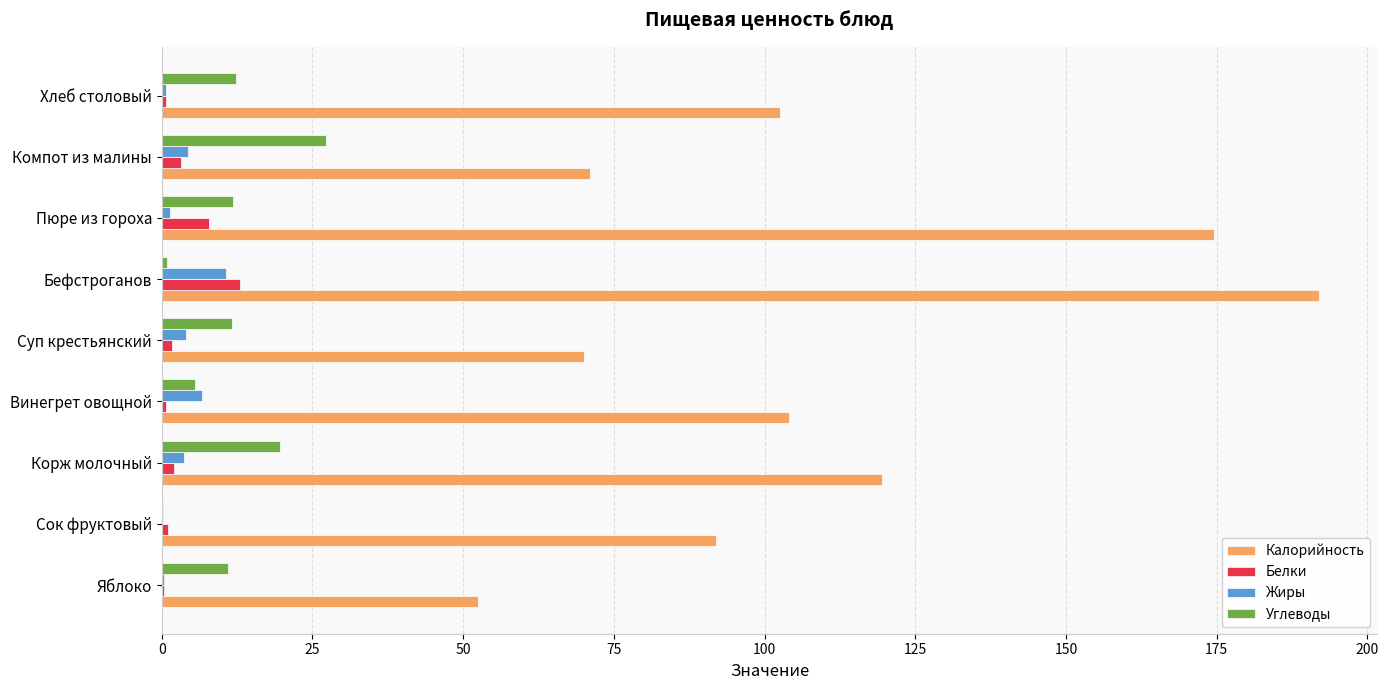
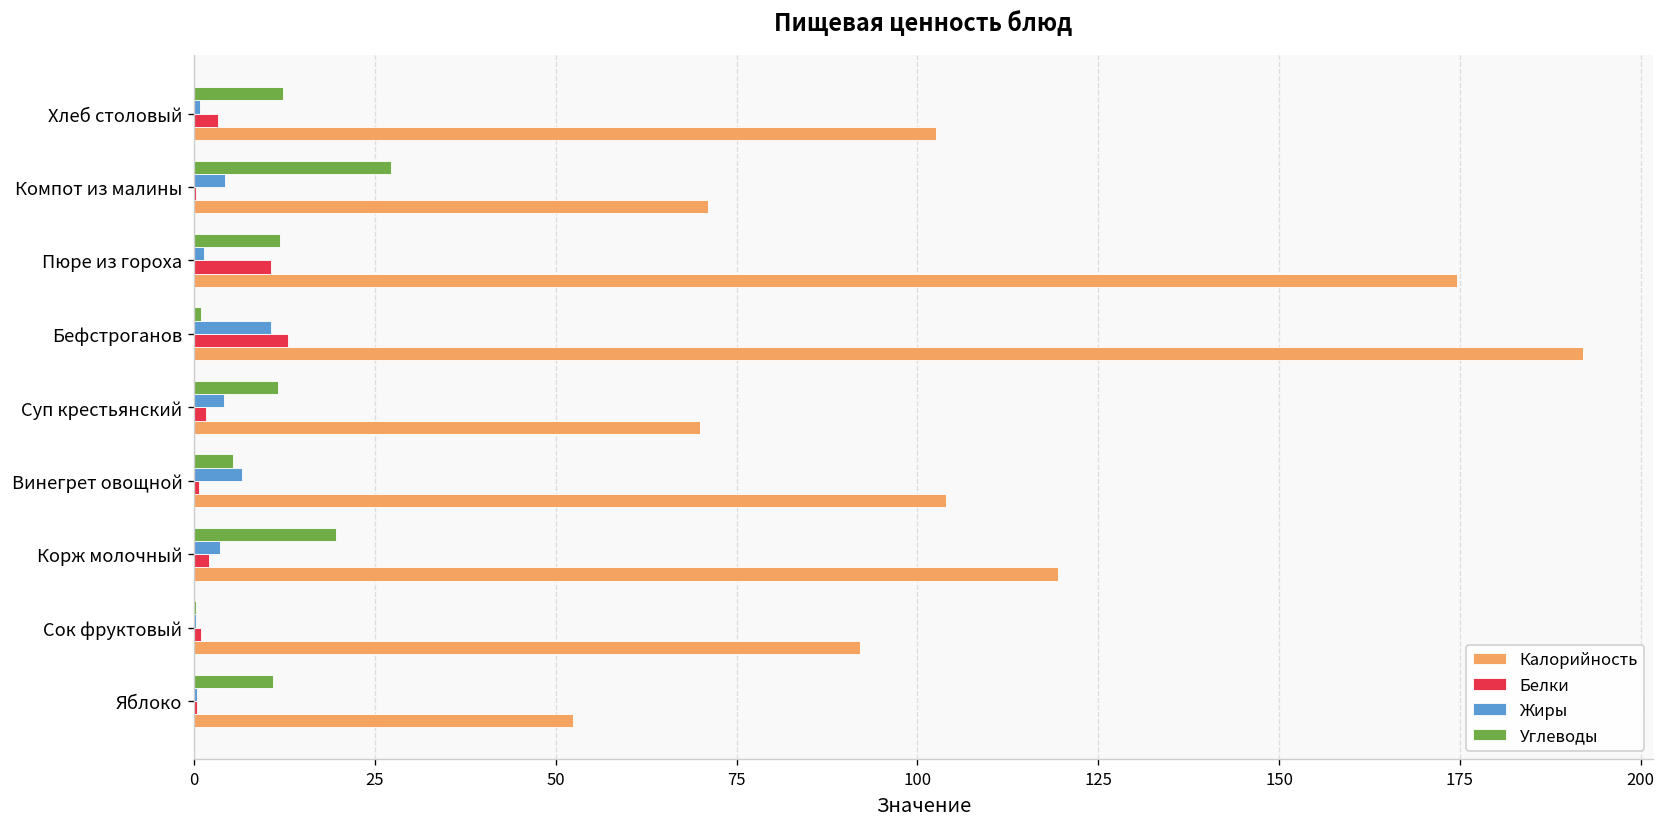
Белки, Хлеб столовый: 1 -> 3
Белки, Компот из малины: 3 -> 0
Белки, Пюре из гороха: 8 -> 11
